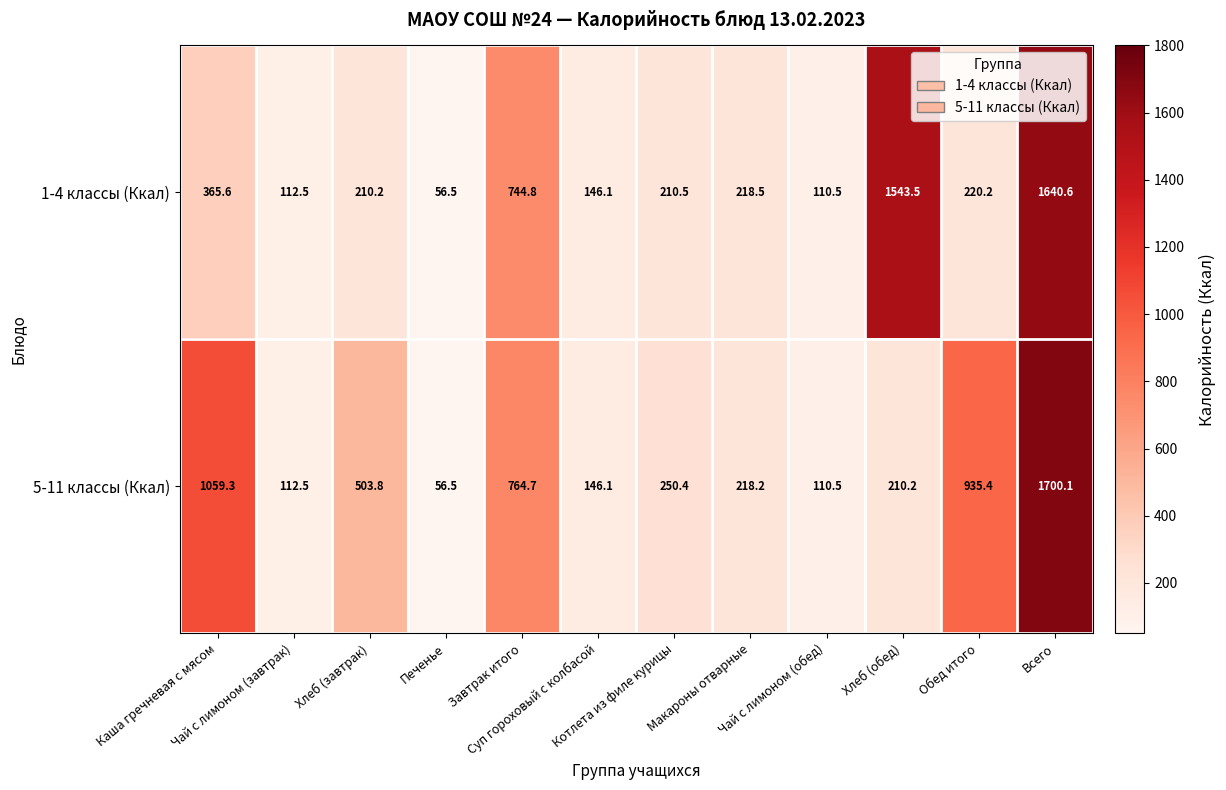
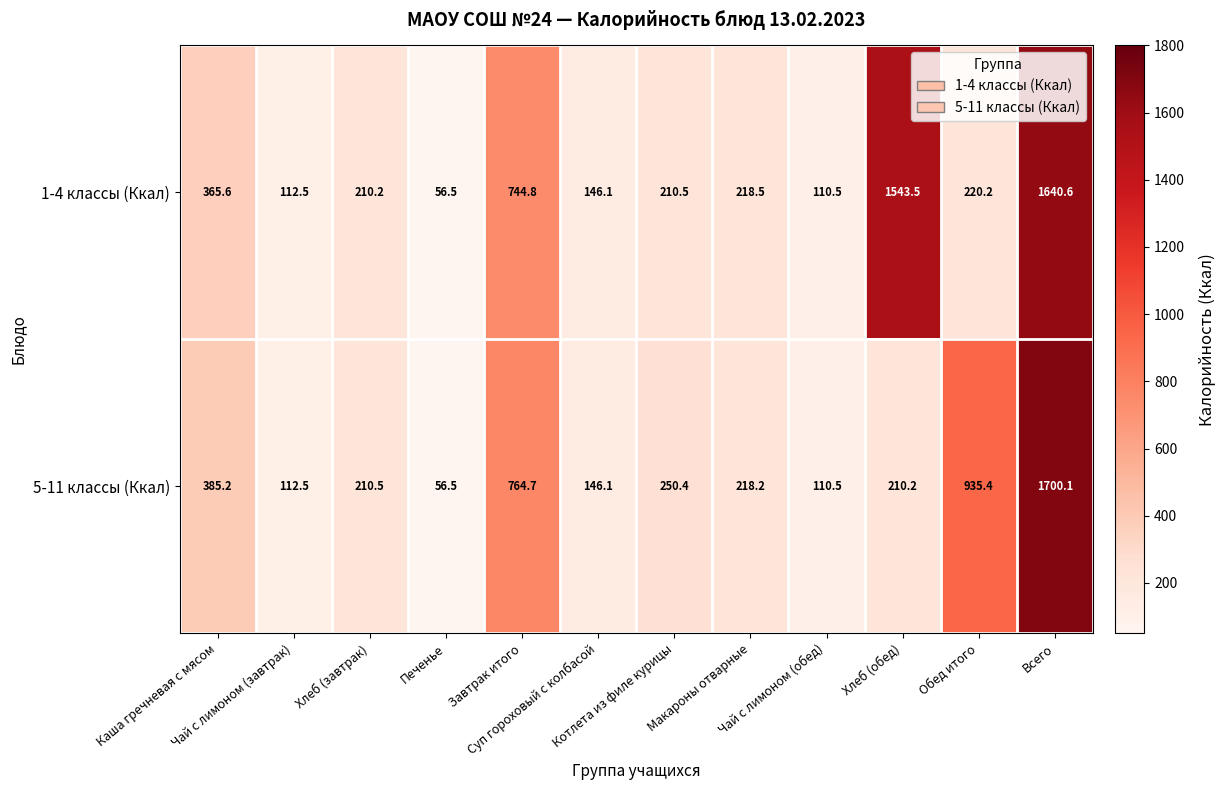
5-11 классы (Ккал), Каша гречневая с мясом: 1059.3 -> 385.2
5-11 классы (Ккал), Хлеб (завтрак): 503.8 -> 210.5
